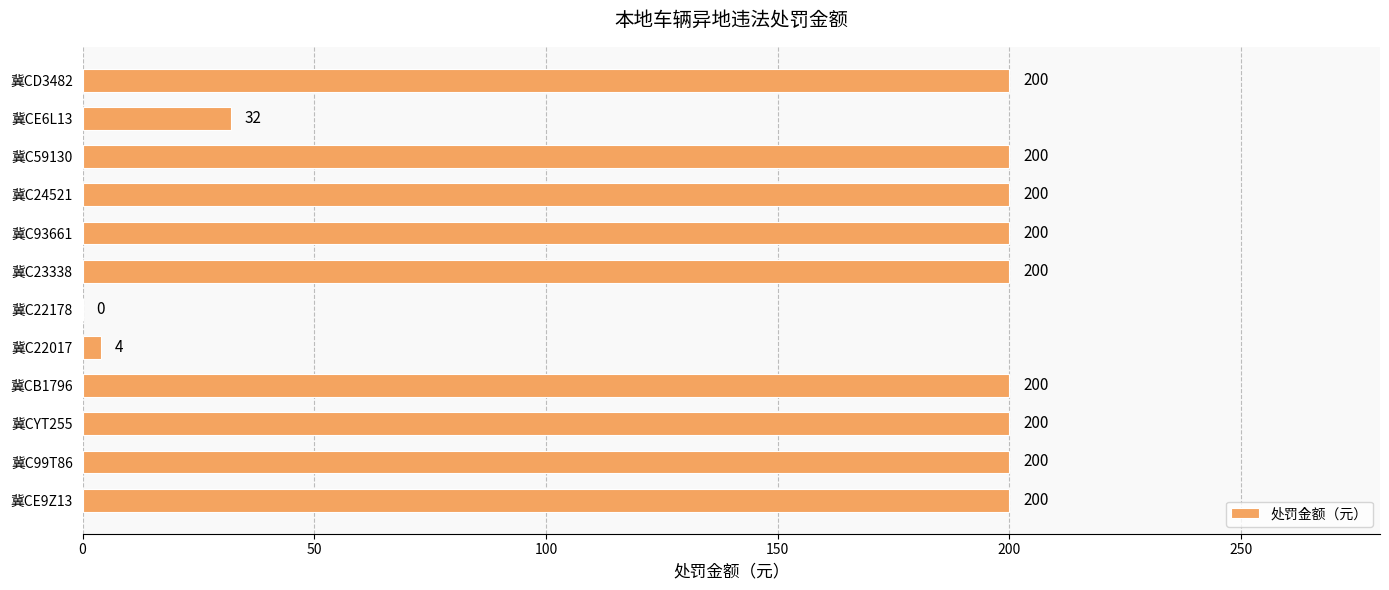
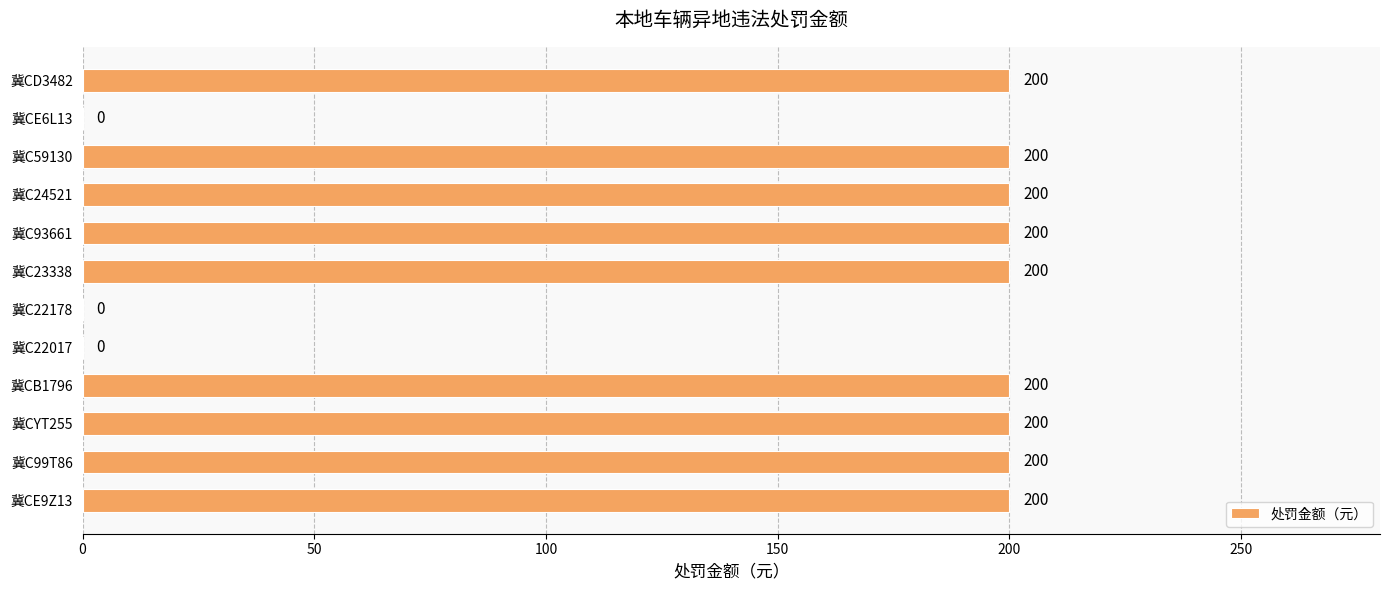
冀CE6L13: 32 -> 0
冀C22017: 4 -> 0
